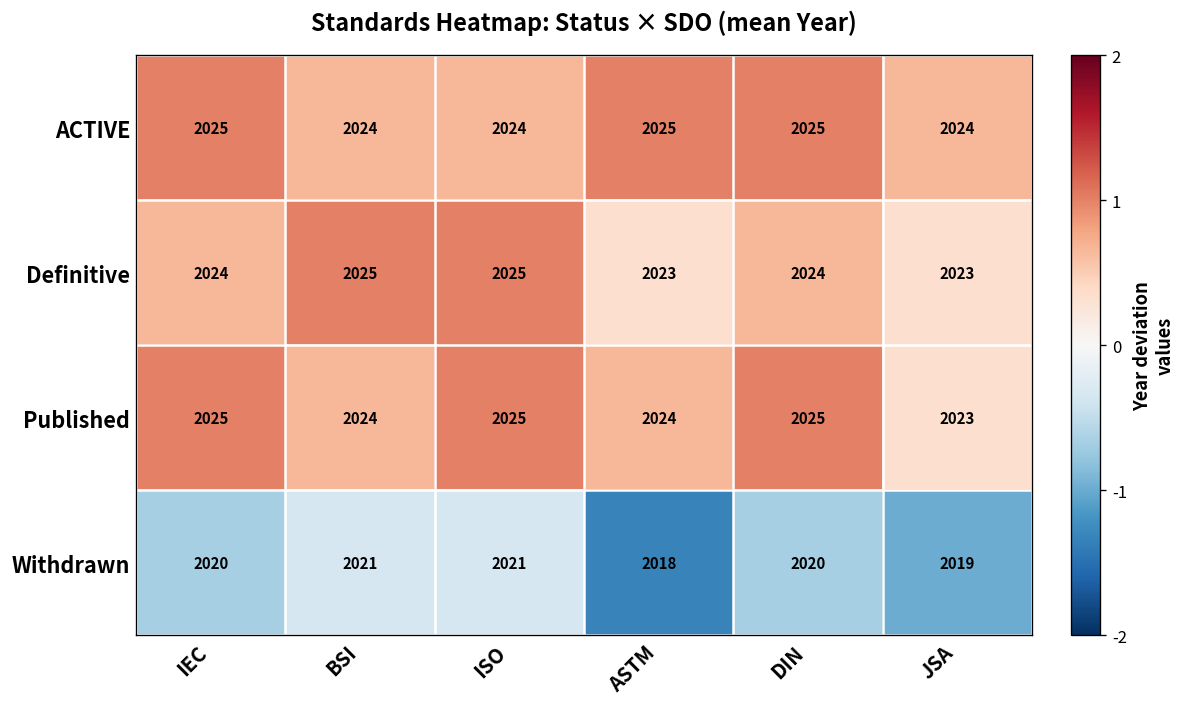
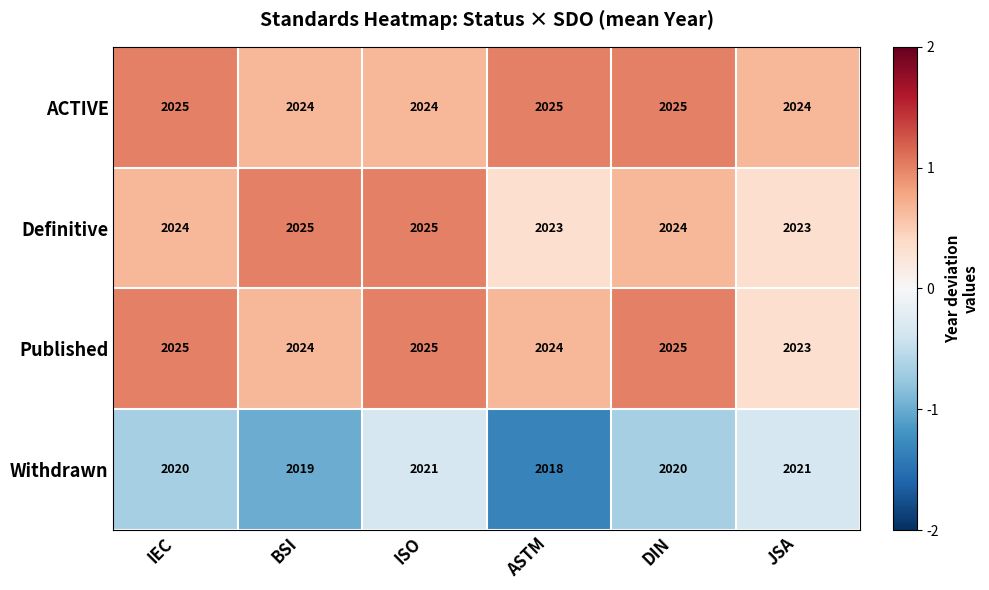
Withdrawn, BSI: 2021 -> 2019
Withdrawn, JSA: 2019 -> 2021
